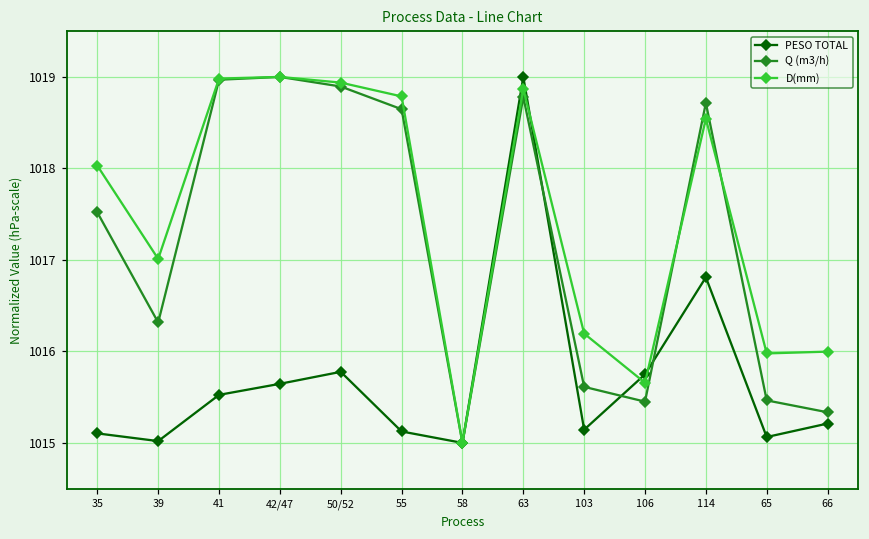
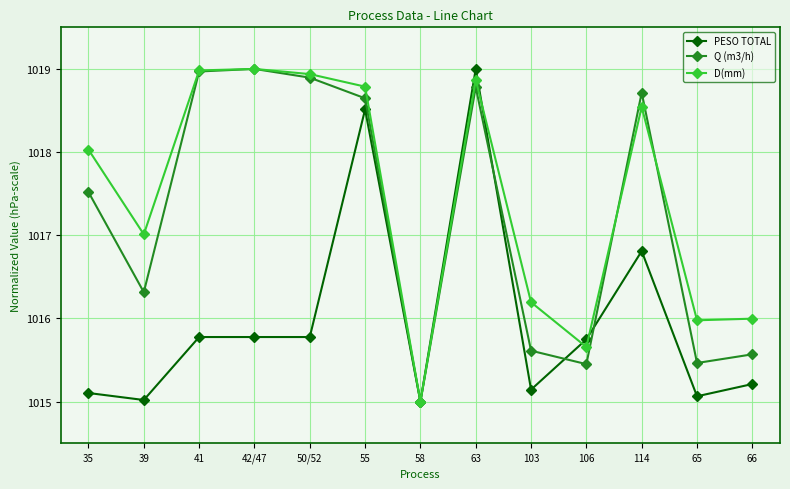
PESO TOTAL, 41: 1015.5 -> 1015.8
PESO TOTAL, 42/47: 1015.6 -> 1015.8
PESO TOTAL, 55: 1015.1 -> 1018.5
Q (m3/h), 66: 1015.3 -> 1015.6
